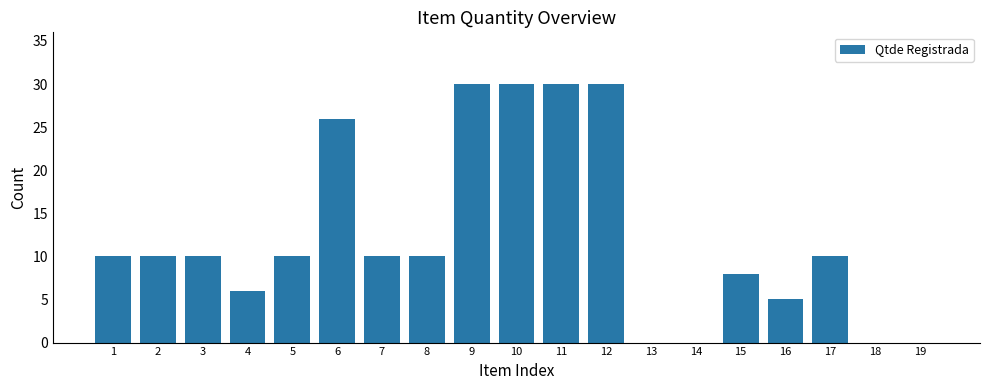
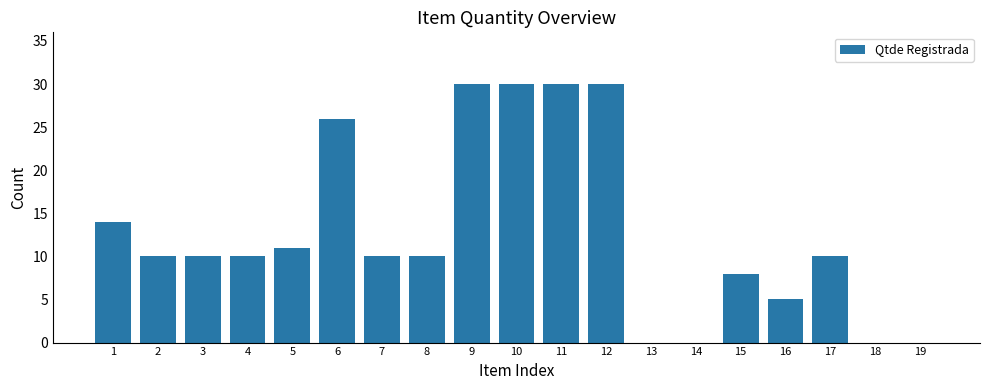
1: 10 -> 14
4: 6 -> 10
5: 10 -> 11
